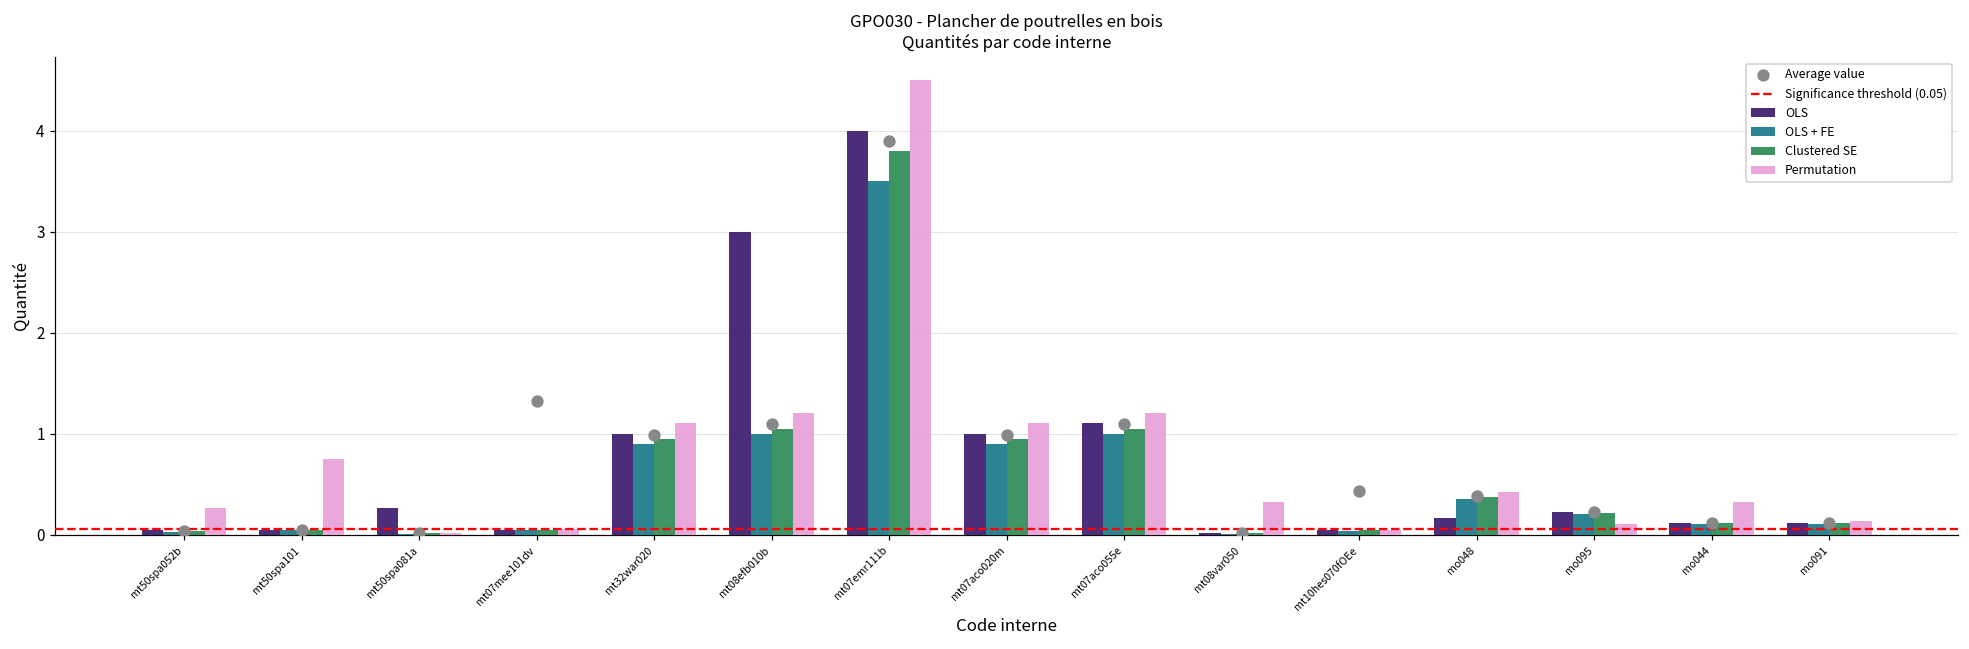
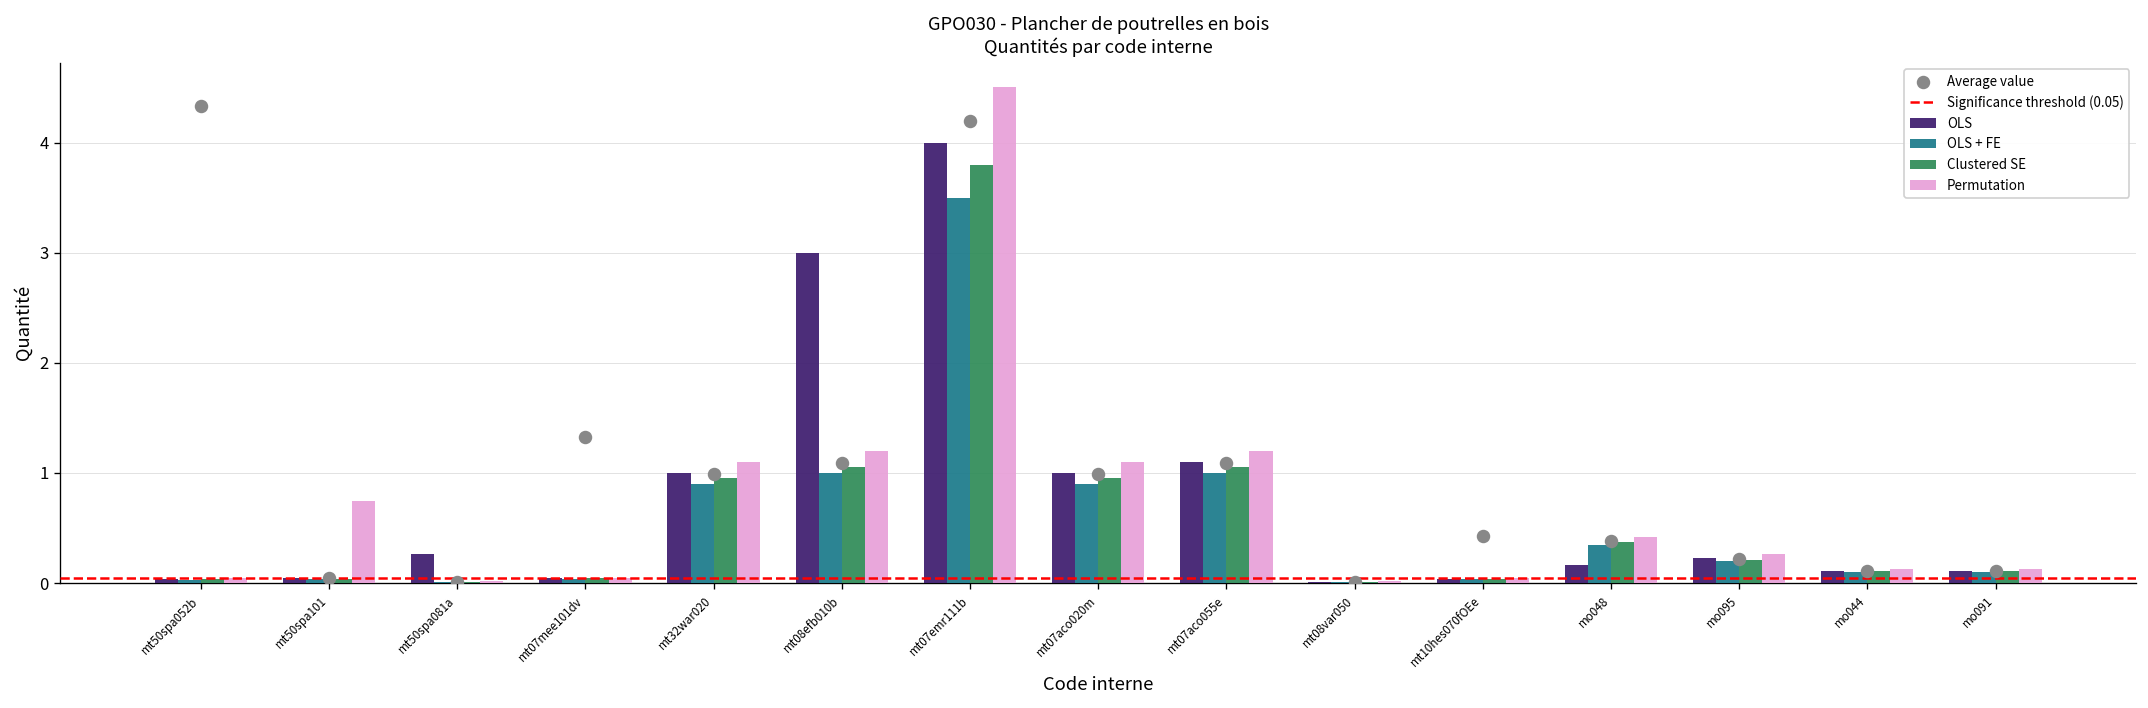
Average value, mt50spa052b: 0.0 -> 4.3
Permutation, mt50spa052b: 0.3 -> 0.1
Average value, mt07emr111b: 3.9 -> 4.2
Permutation, mt08var050: 0.3 -> 0.0
Permutation, mo095: 0.1 -> 0.3
Permutation, mo044: 0.3 -> 0.1
